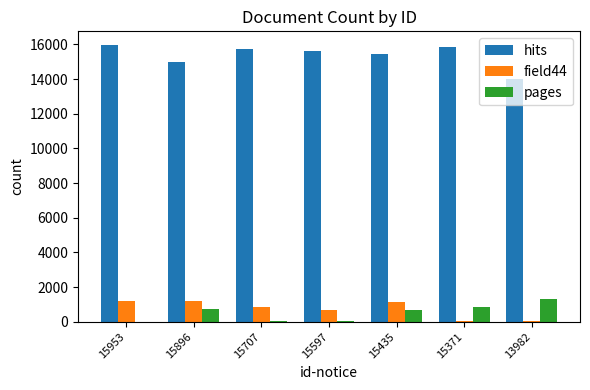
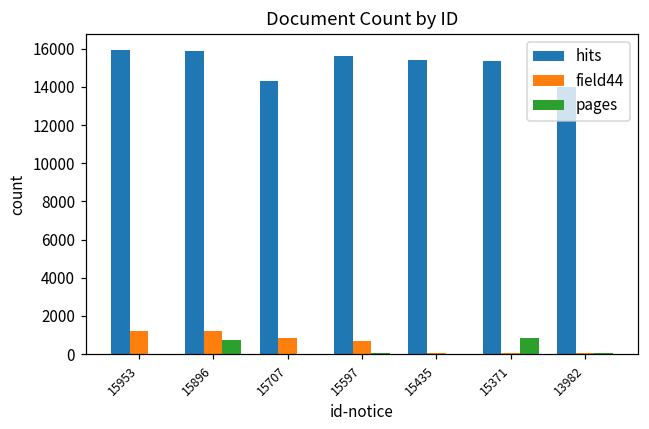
hits, 15896: 15000 -> 15900
hits, 15707: 15700 -> 14300
field44, 15435: 1100 -> 0
pages, 15435: 700 -> 0
hits, 15371: 15800 -> 15400
pages, 13982: 1300 -> 0
